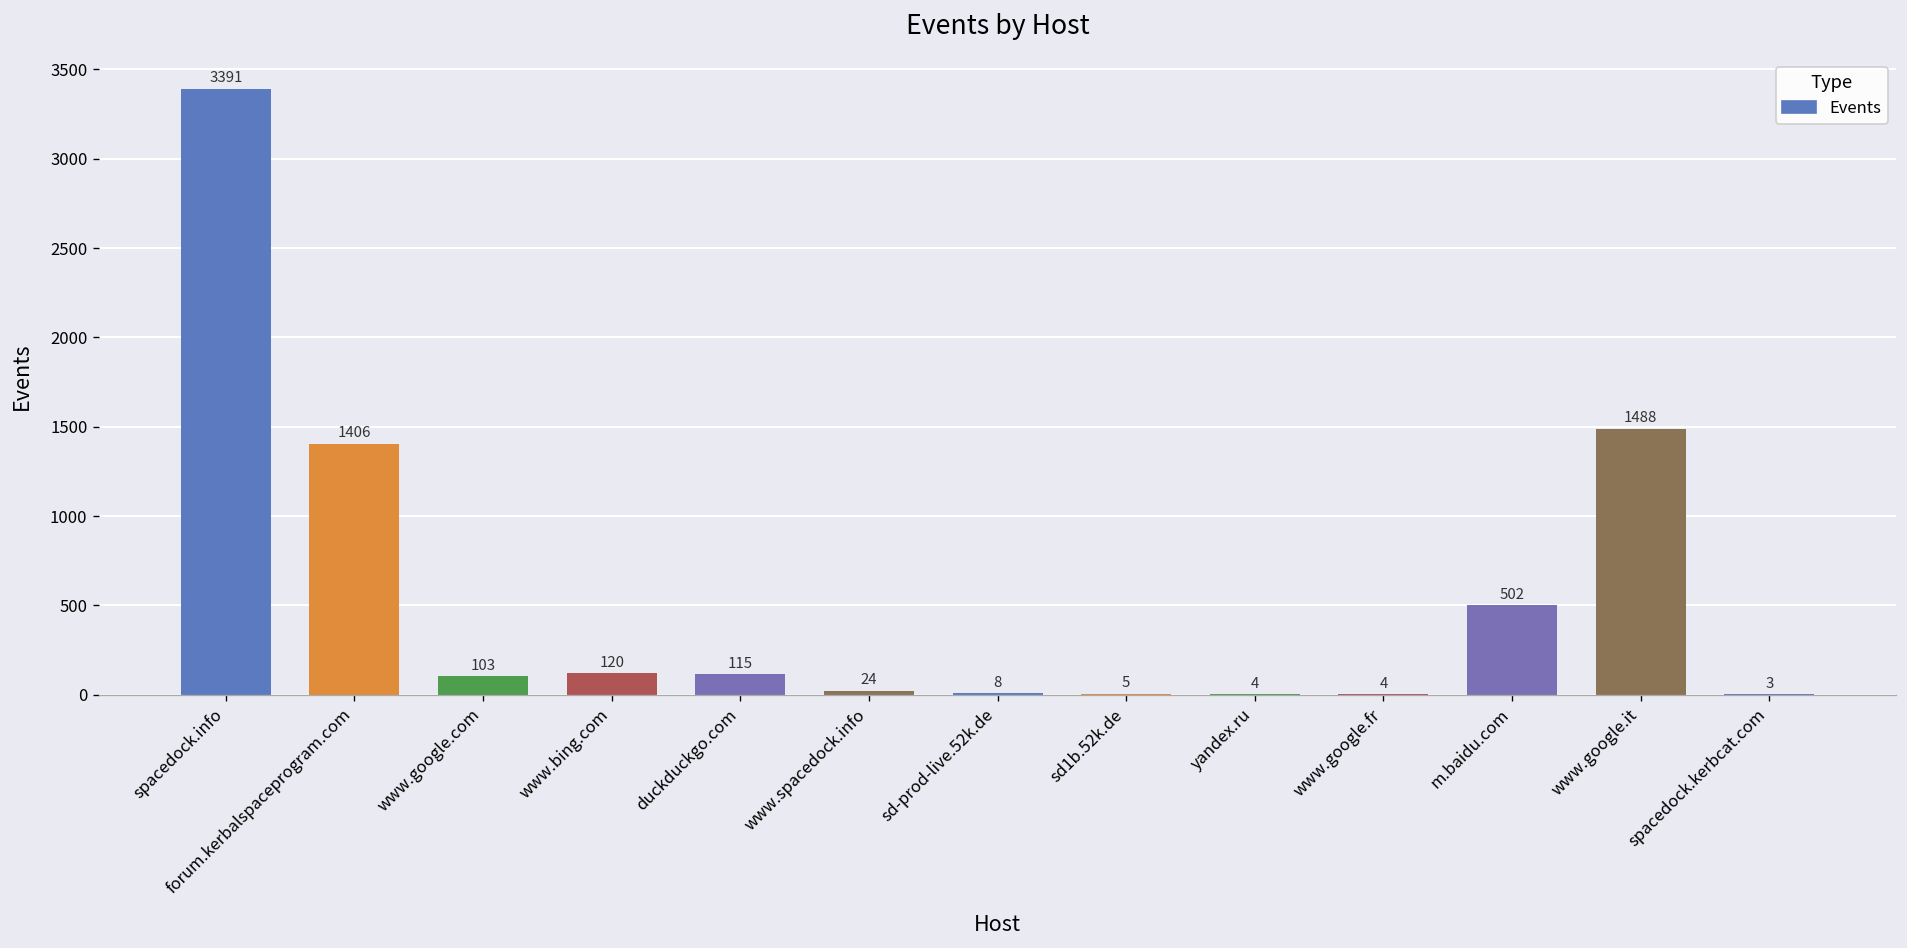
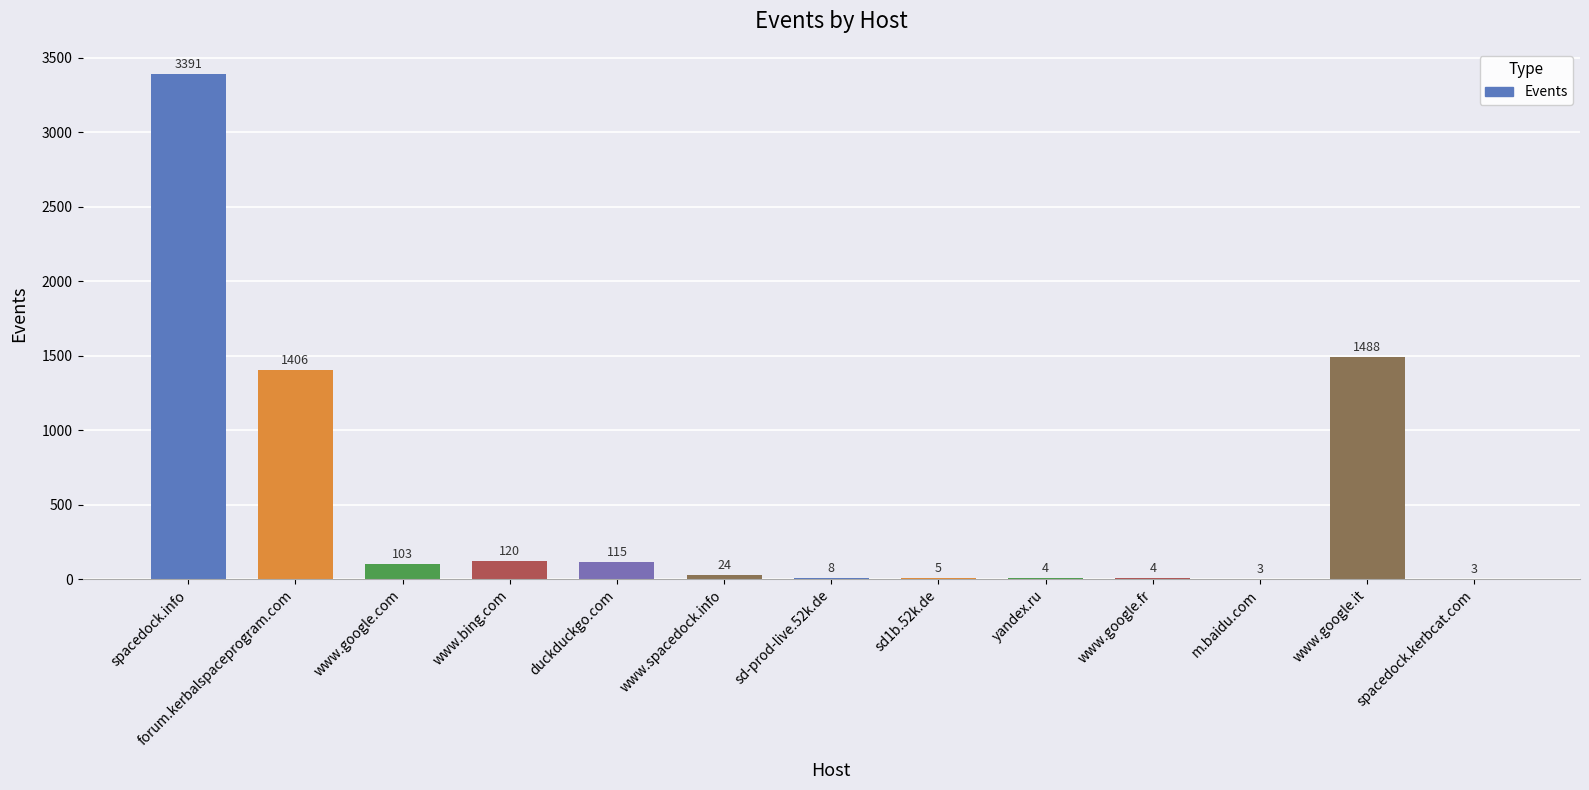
m.baidu.com: 502 -> 3
